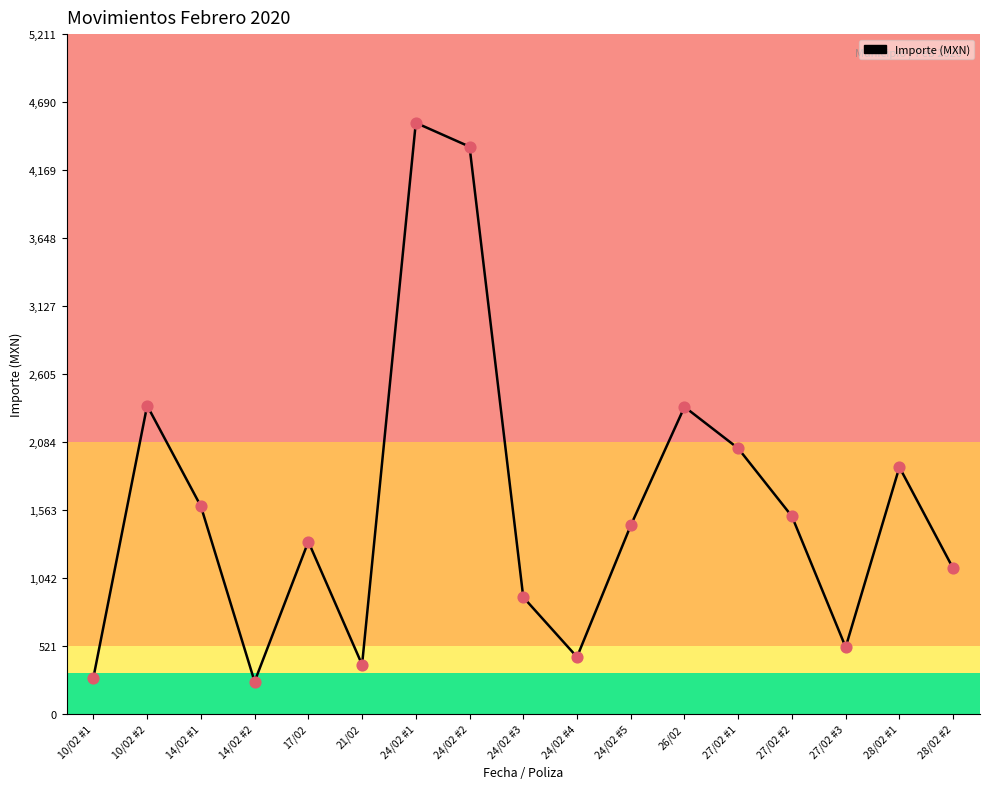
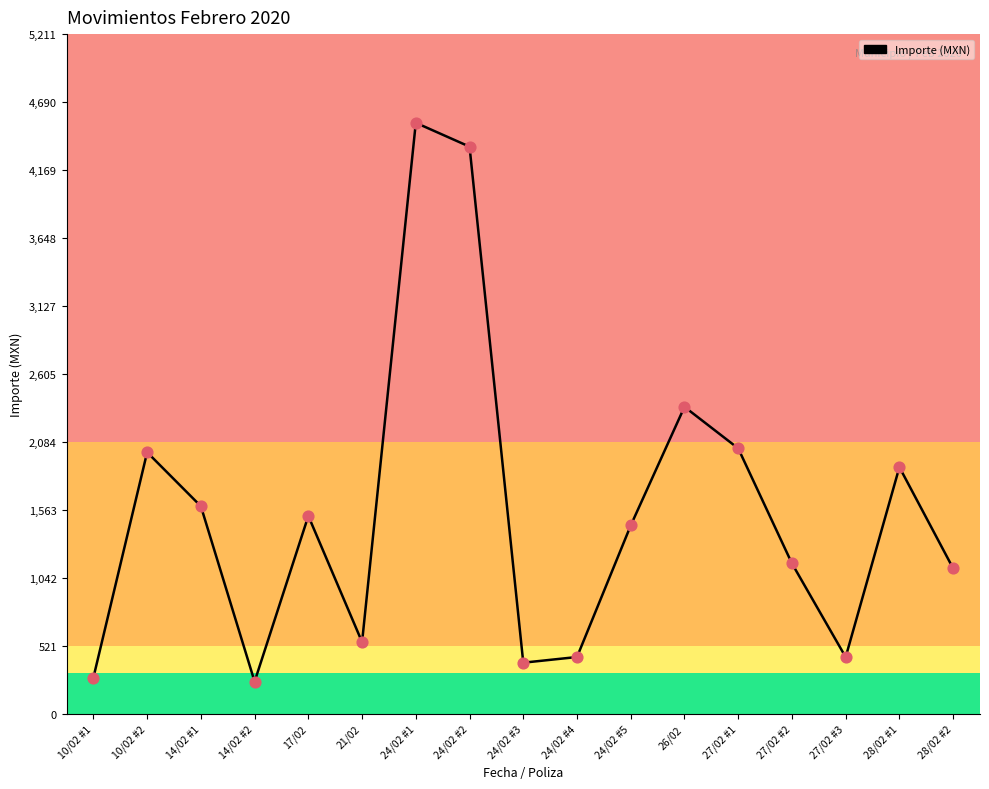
10/02 #2: 2,360 -> 2,010
17/02: 1,320 -> 1,520
21/02: 380 -> 550
24/02 #3: 900 -> 390
27/02 #2: 1,520 -> 1,150
27/02 #3: 510 -> 440
